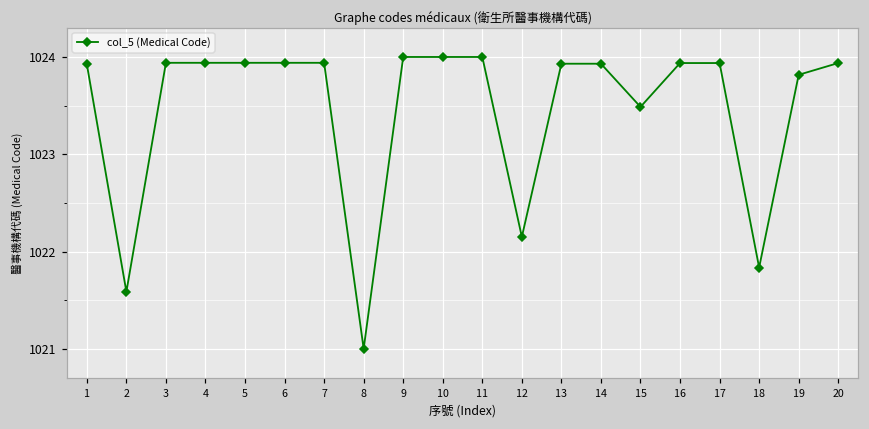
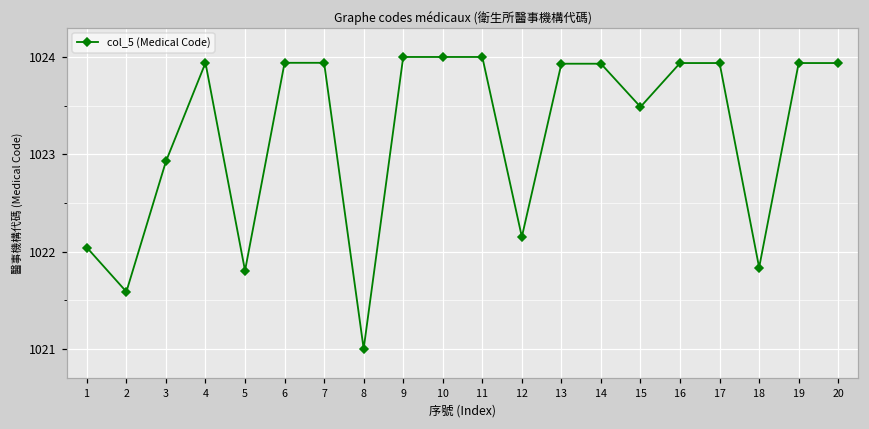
1: 1023.9 -> 1022.0
3: 1023.9 -> 1022.9
5: 1023.9 -> 1021.8
19: 1023.8 -> 1023.9
